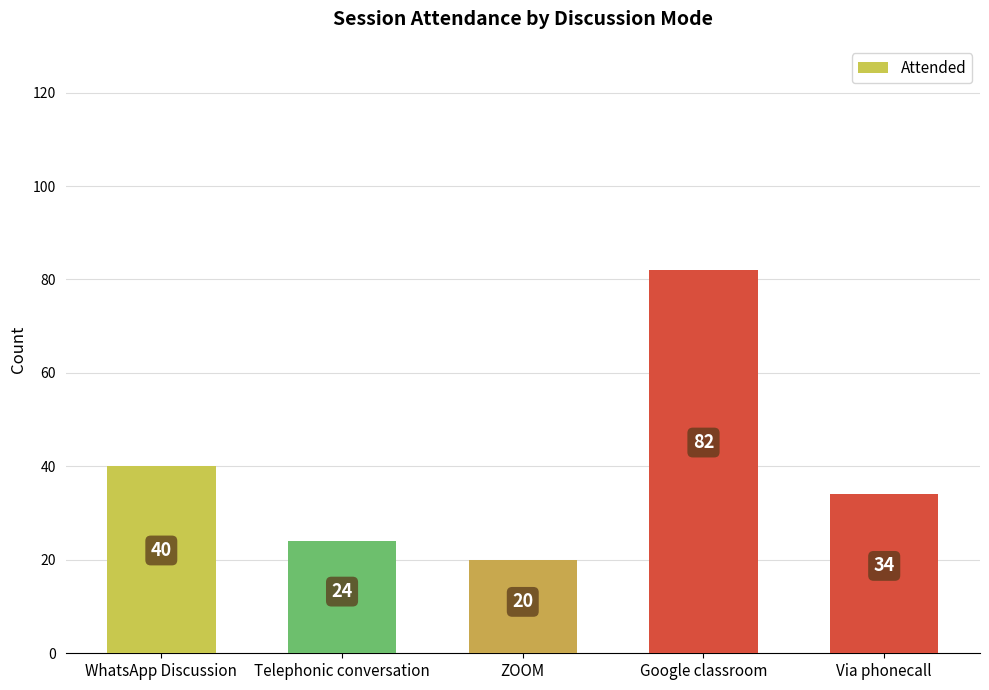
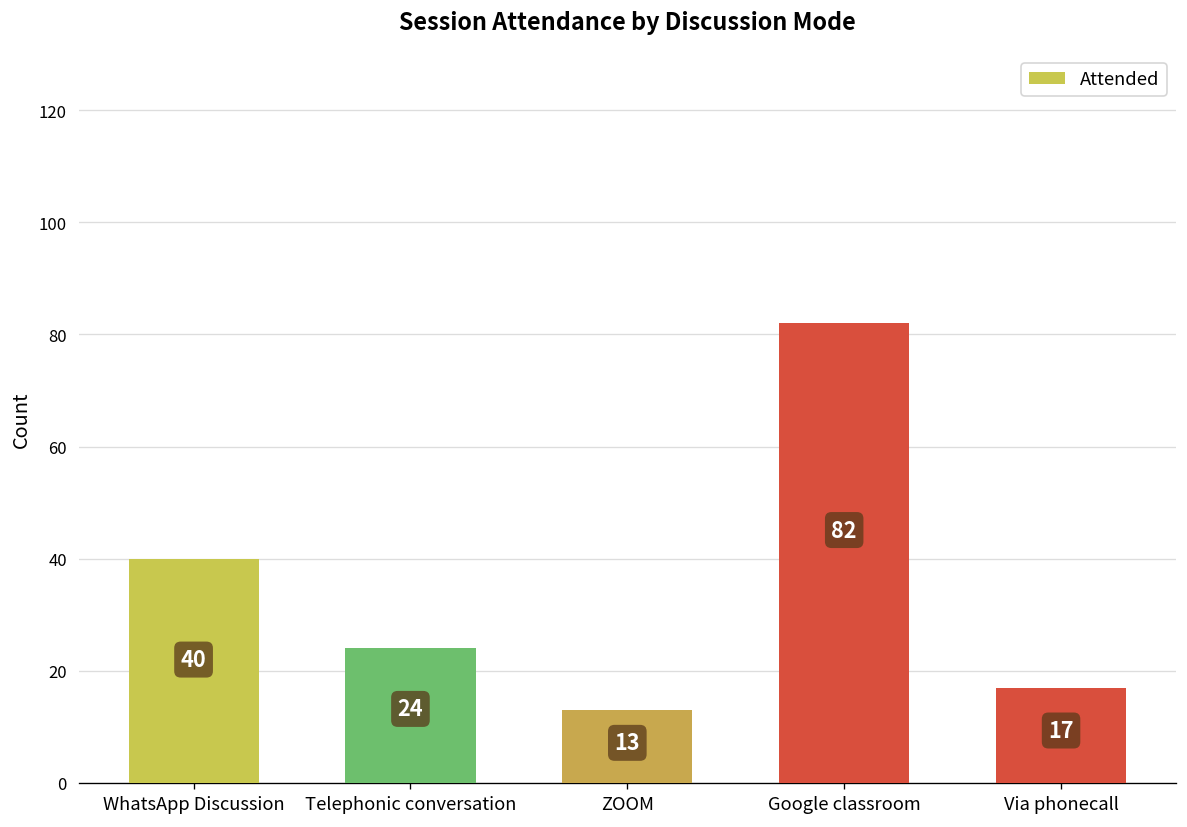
ZOOM: 20 -> 13
Via phonecall: 34 -> 17
